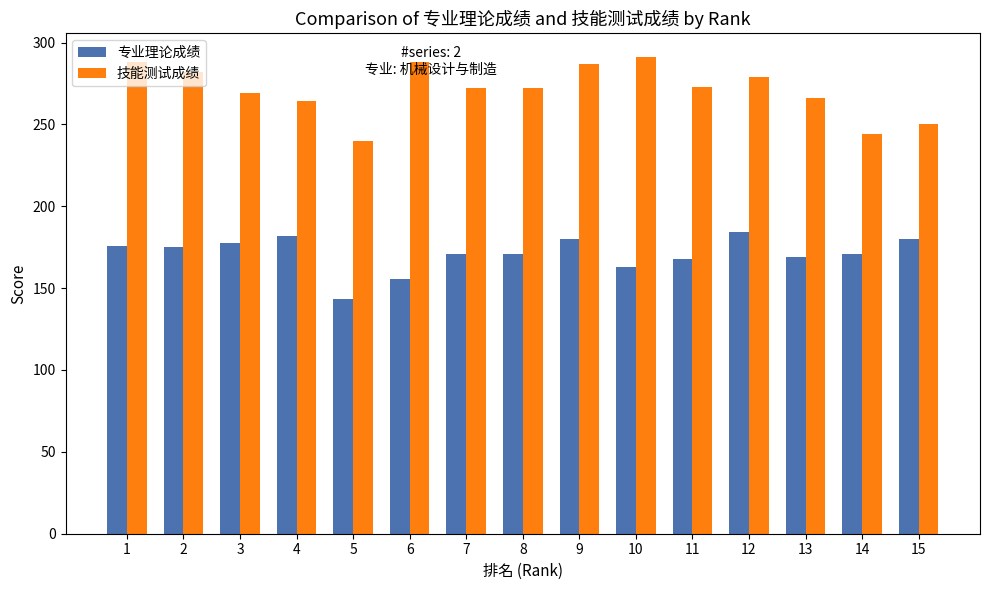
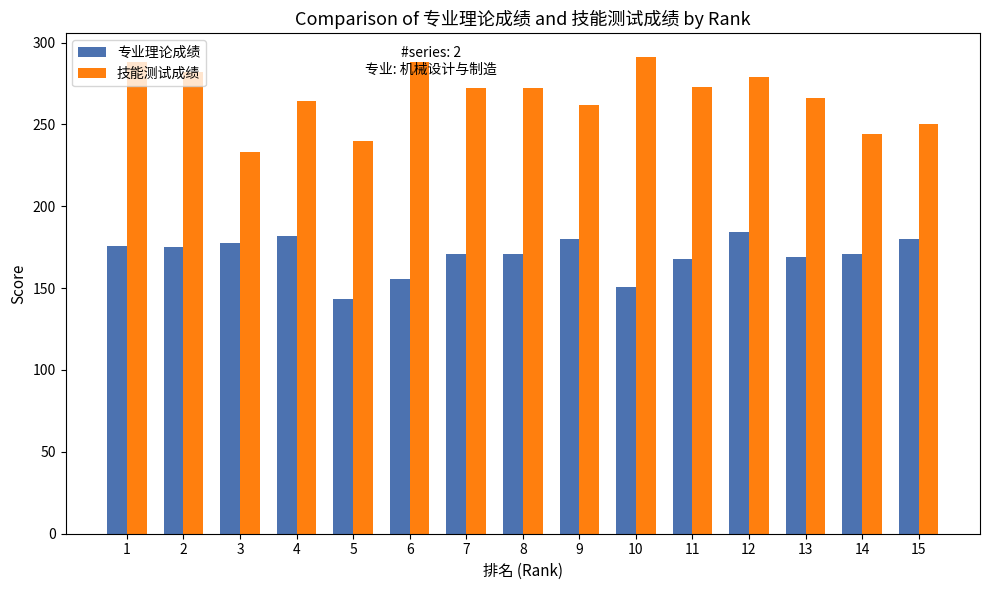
技能测试成绩, 3: 269 -> 233
技能测试成绩, 9: 287 -> 262
专业理论成绩, 10: 163 -> 151
